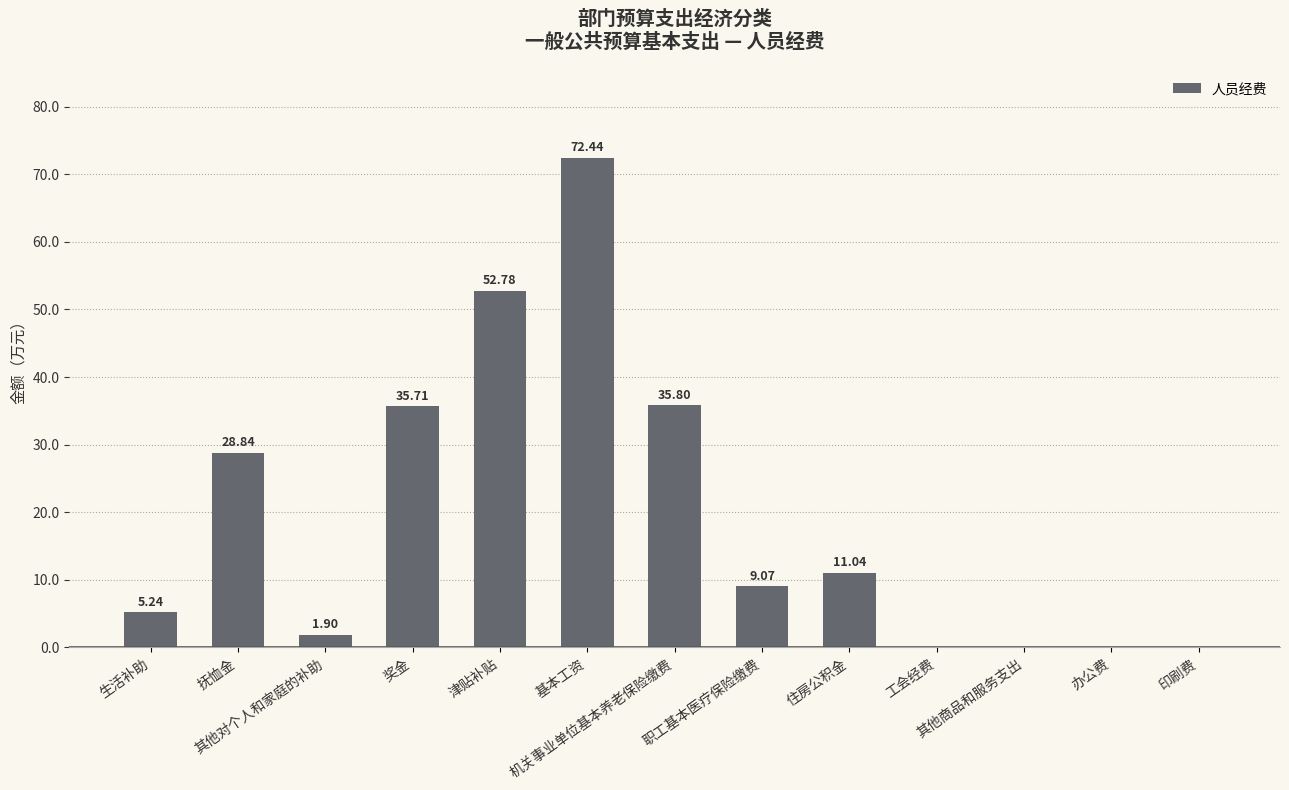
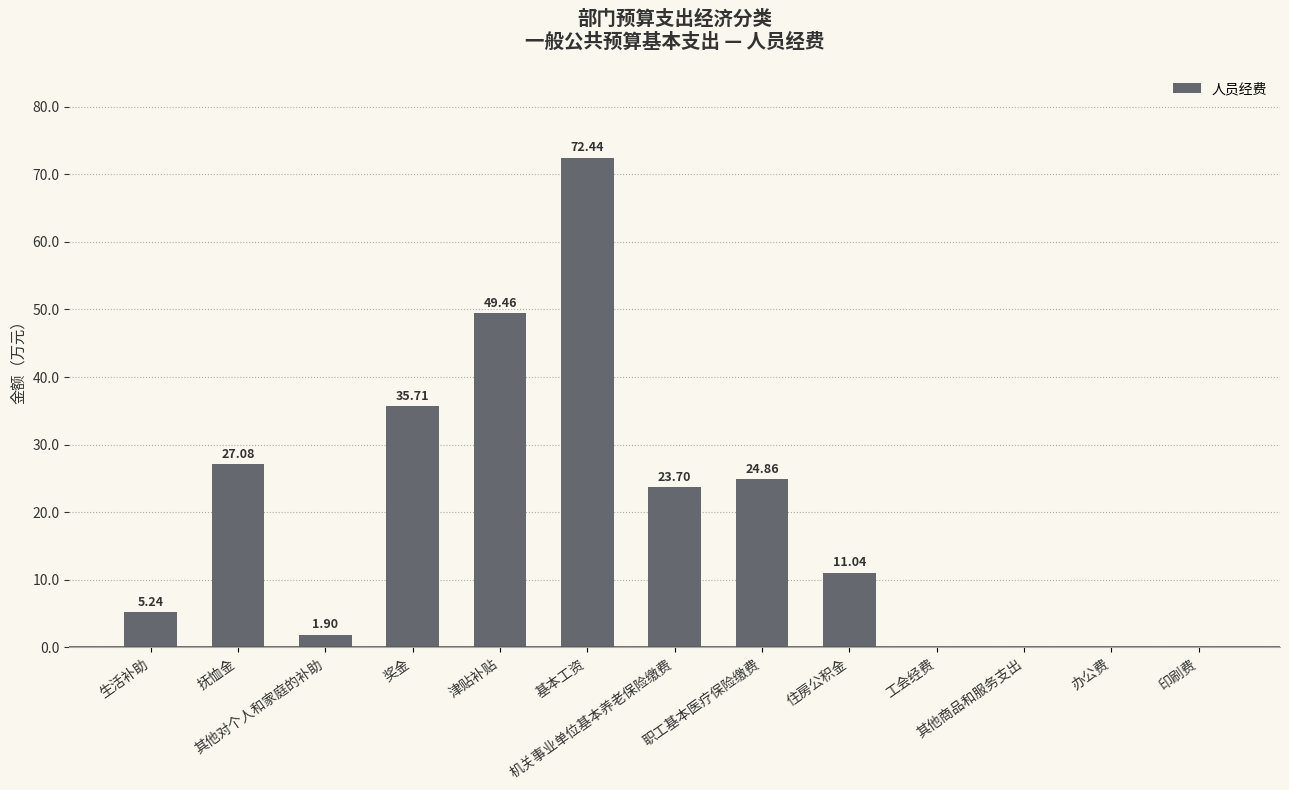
抚恤金: 28.84 -> 27.08
津贴补贴: 52.78 -> 49.46
机关事业单位基本养老保险缴费: 35.80 -> 23.70
职工基本医疗保险缴费: 9.07 -> 24.86
